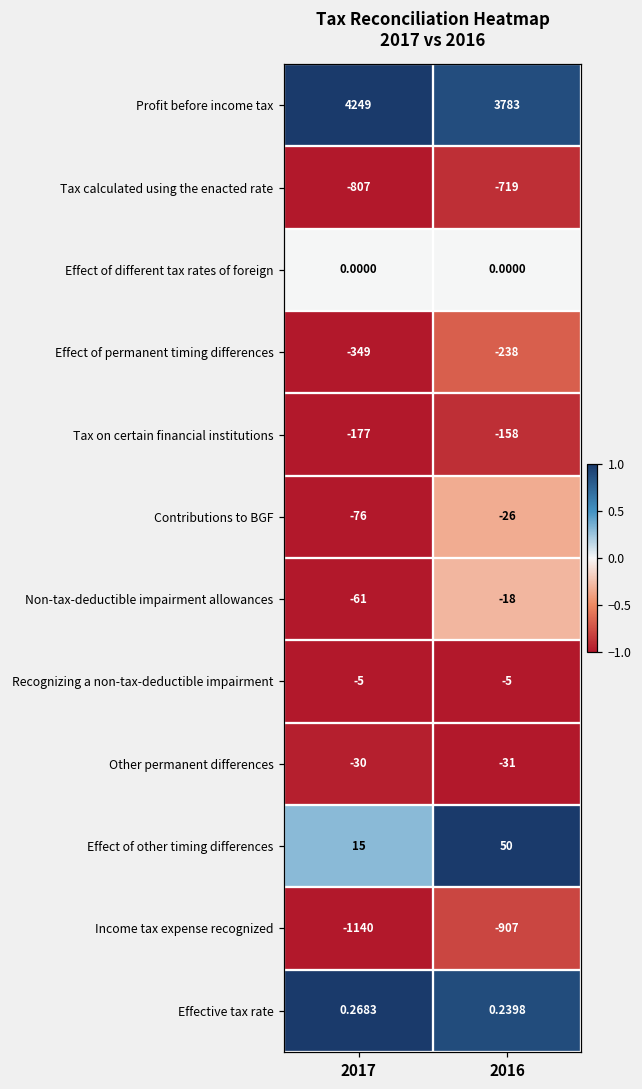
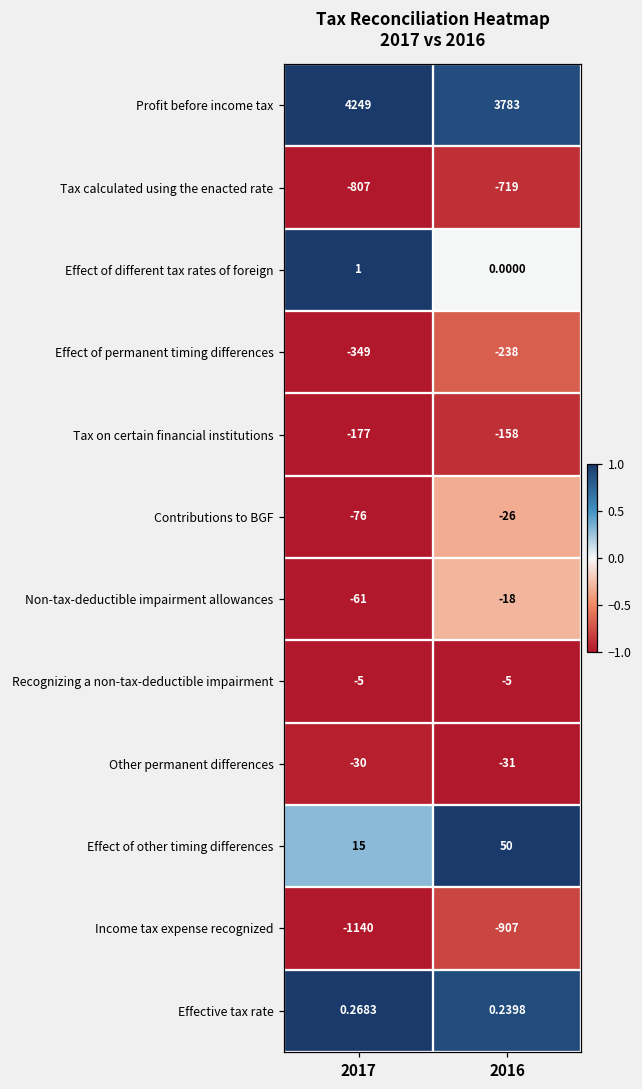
Effect of different tax rates of foreign, 2017: 0.0000 -> 1
